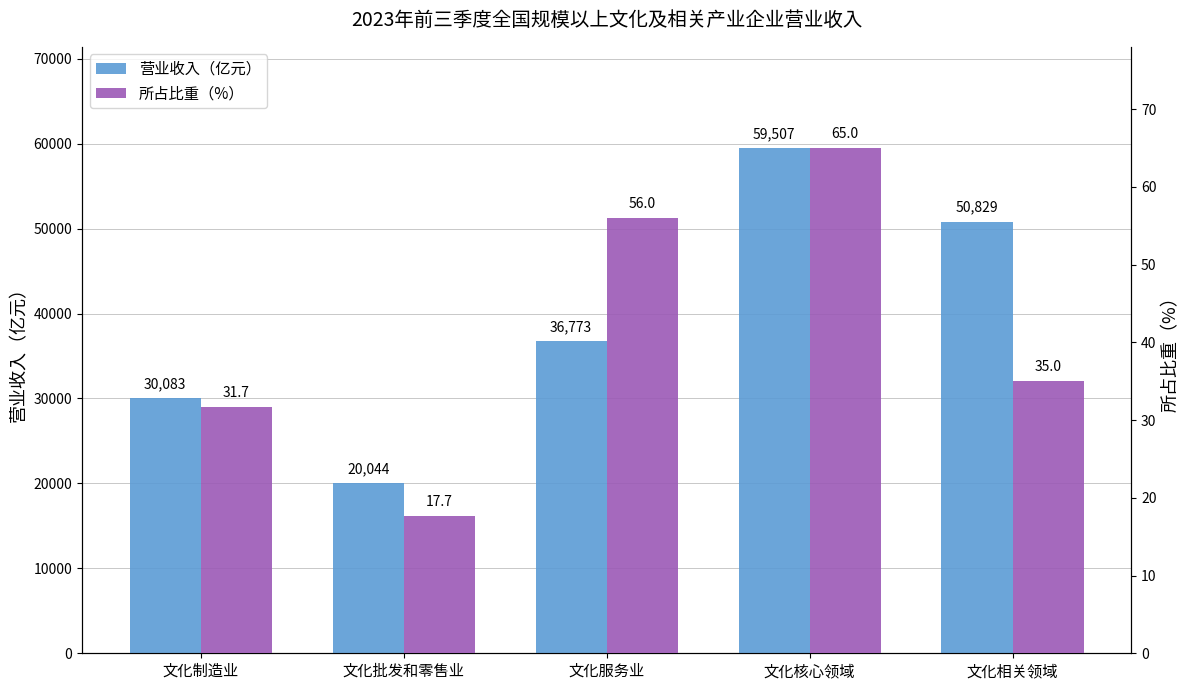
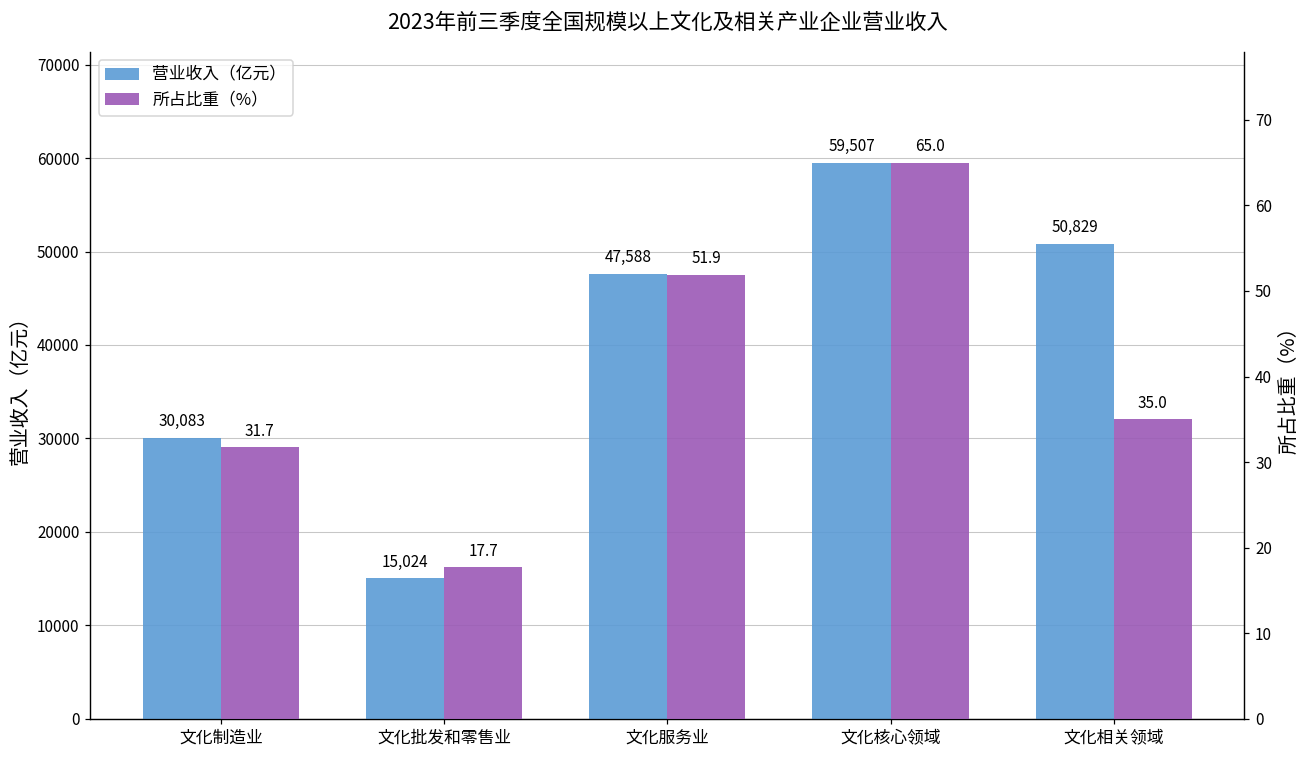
营业收入（亿元）, 文化批发和零售业: 20,044 -> 15,024
营业收入（亿元）, 文化服务业: 36,773 -> 47,588
所占比重（%）, 文化服务业: 56.0 -> 51.9
